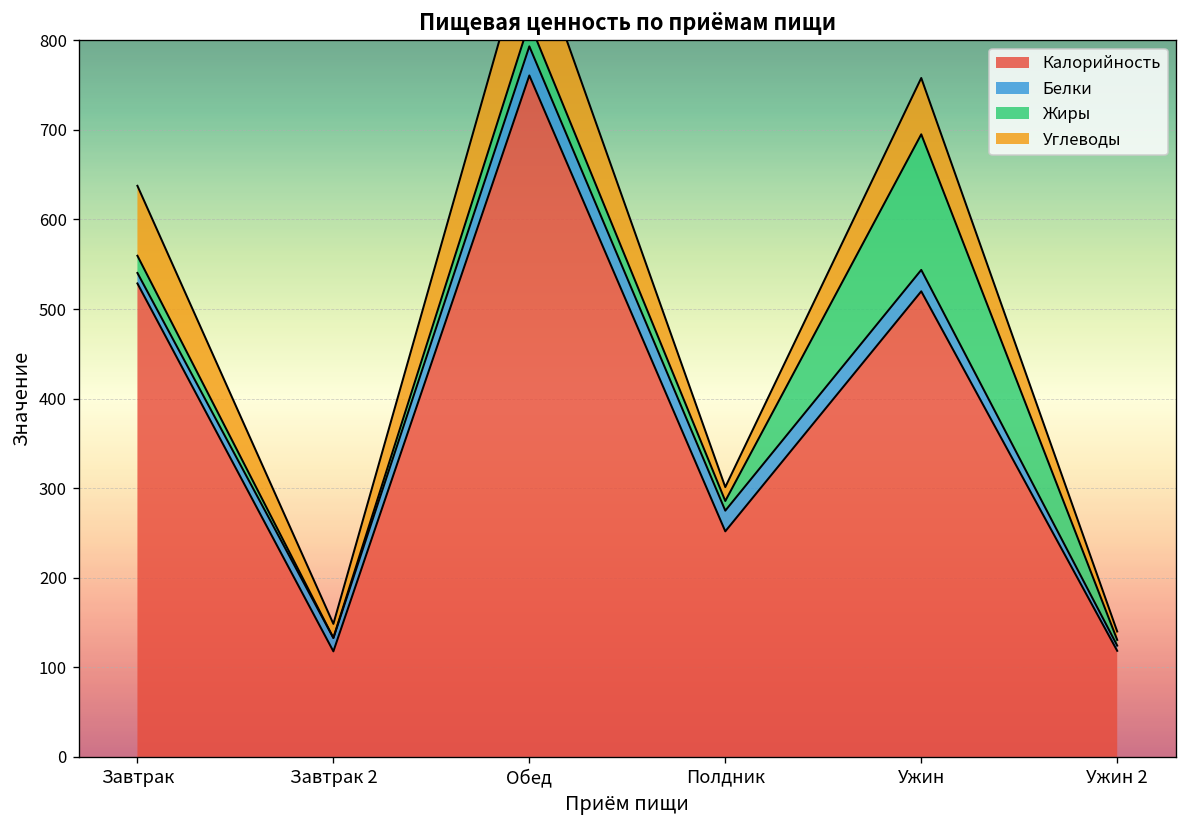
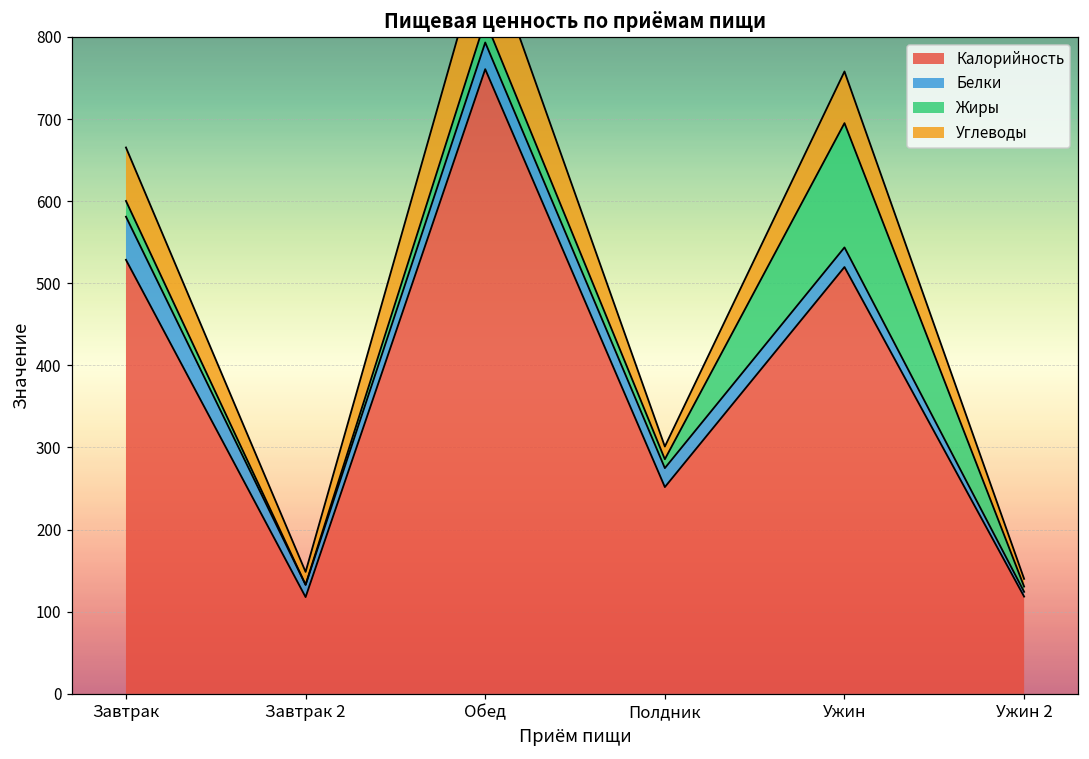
Белки, Завтрак: 10 -> 50
Углеводы, Завтрак: 80 -> 70
